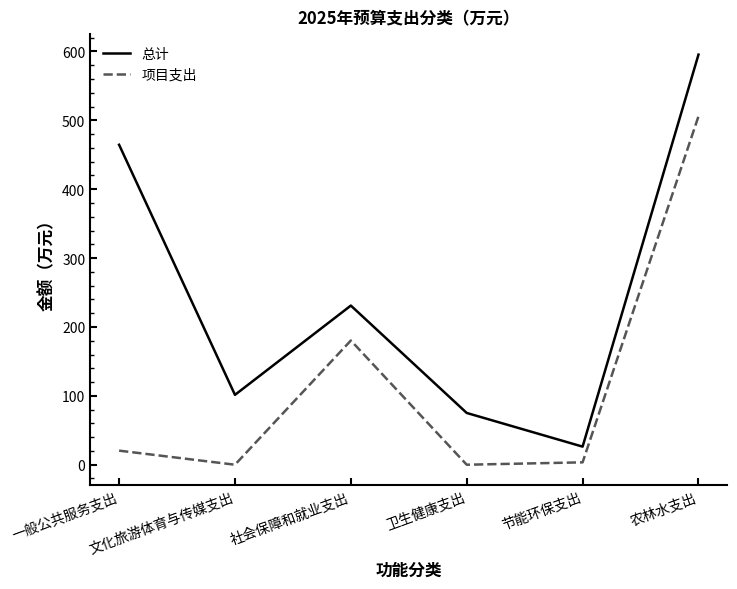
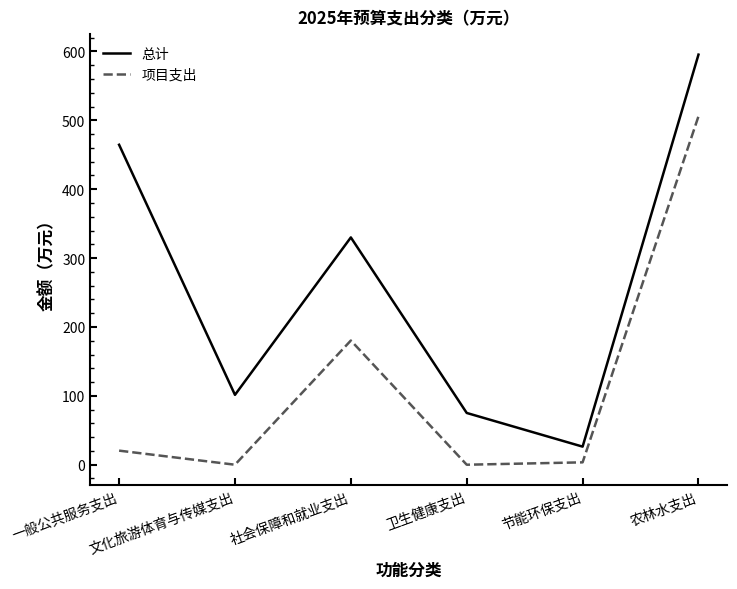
总计, 社会保障和就业支出: 230 -> 330
